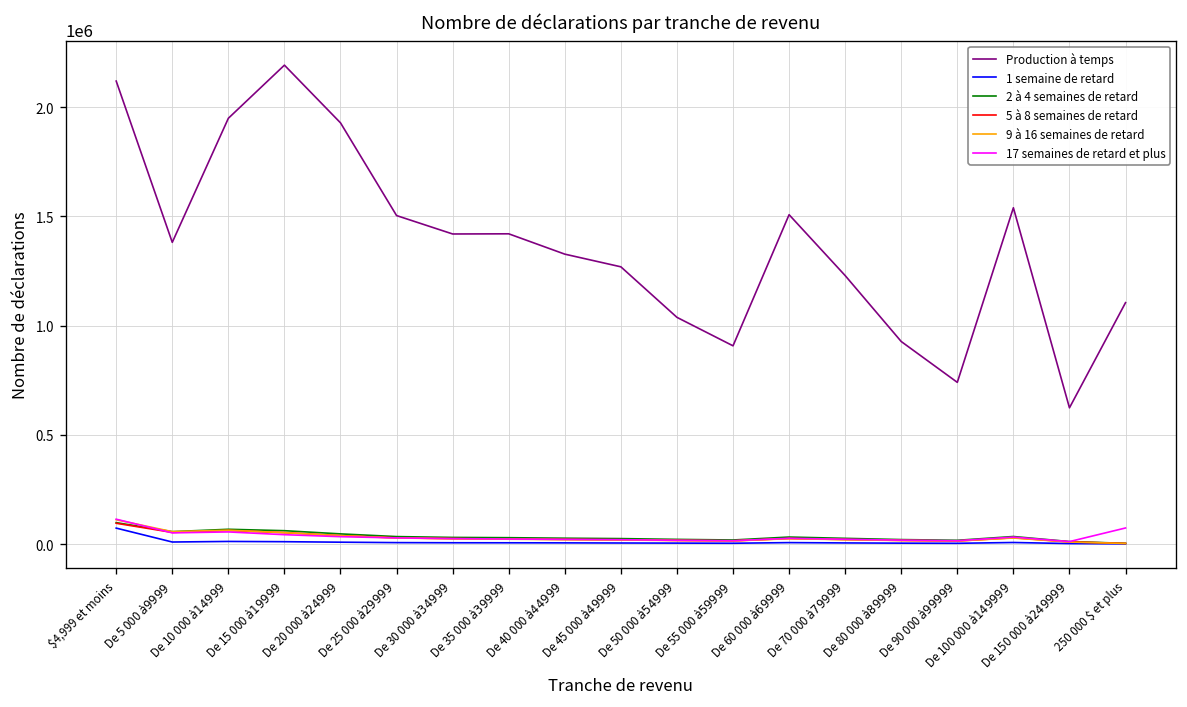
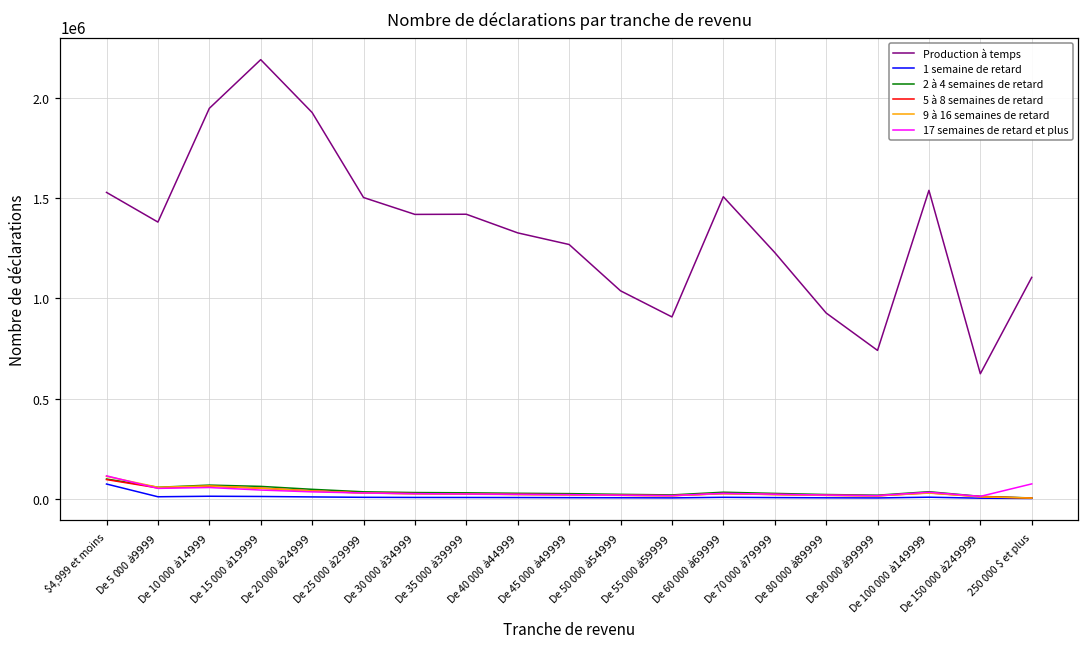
Production à temps, $4,999 et moins: 2120000 -> 1530000
